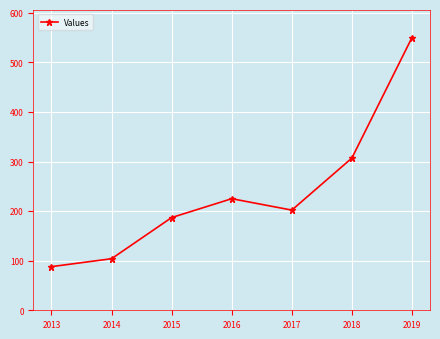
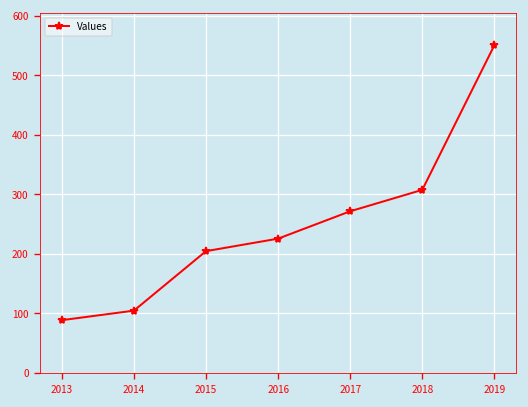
2015: 190 -> 200
2017: 200 -> 270
